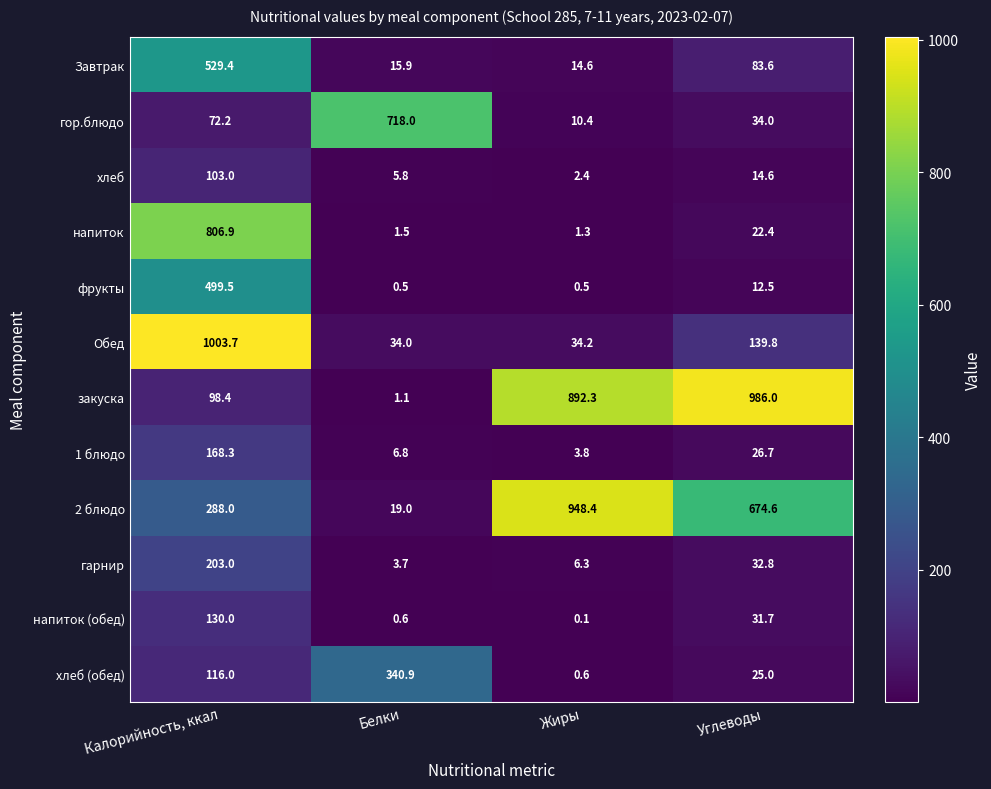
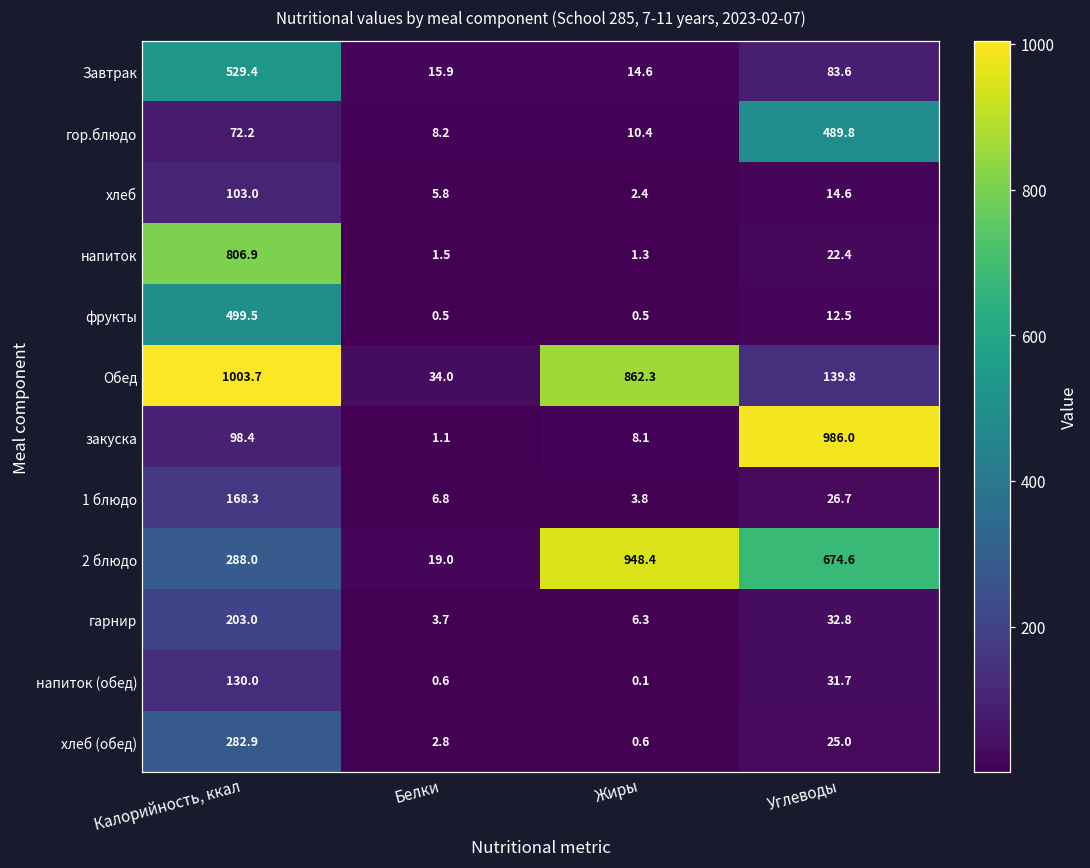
гор.блюдо, Белки: 718.0 -> 8.2
гор.блюдо, Углеводы: 34.0 -> 489.8
Обед, Жиры: 34.2 -> 862.3
закуска, Жиры: 892.3 -> 8.1
хлеб (обед), Калорийность, ккал: 116.0 -> 282.9
хлеб (обед), Белки: 340.9 -> 2.8
